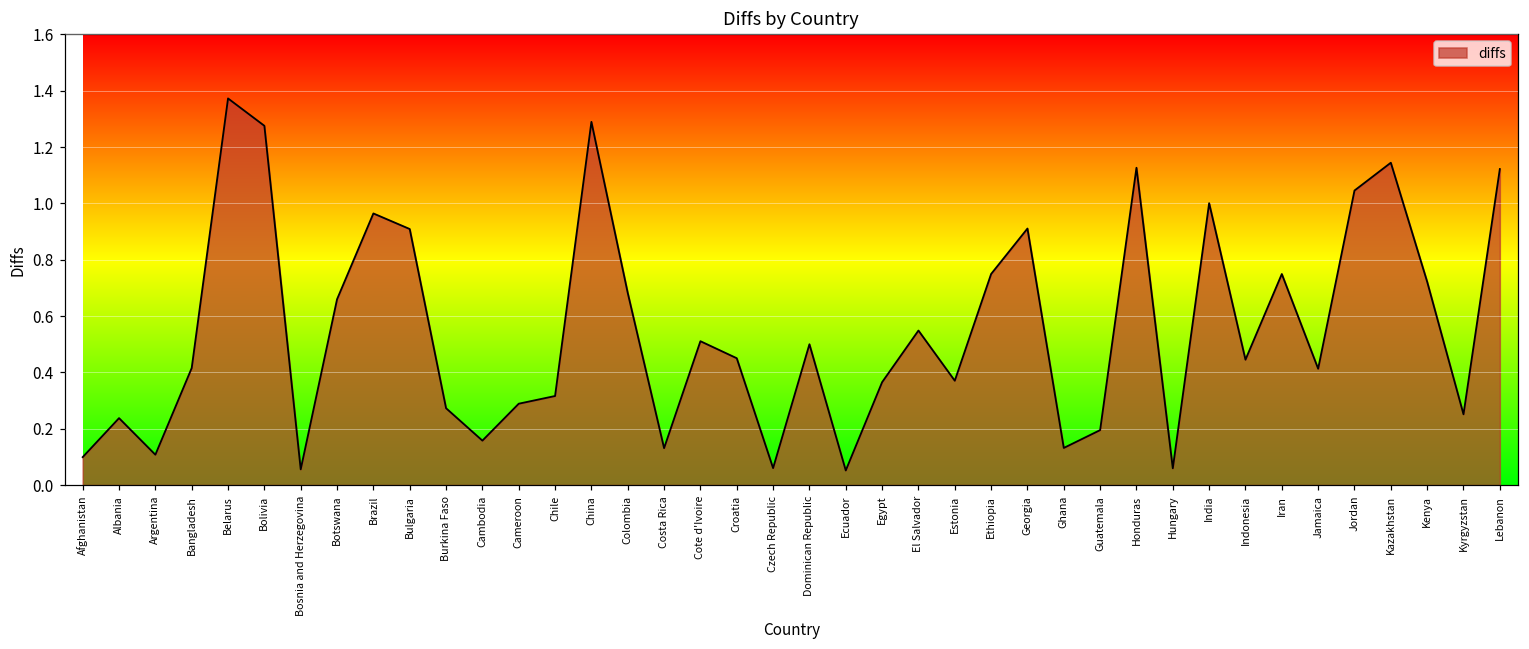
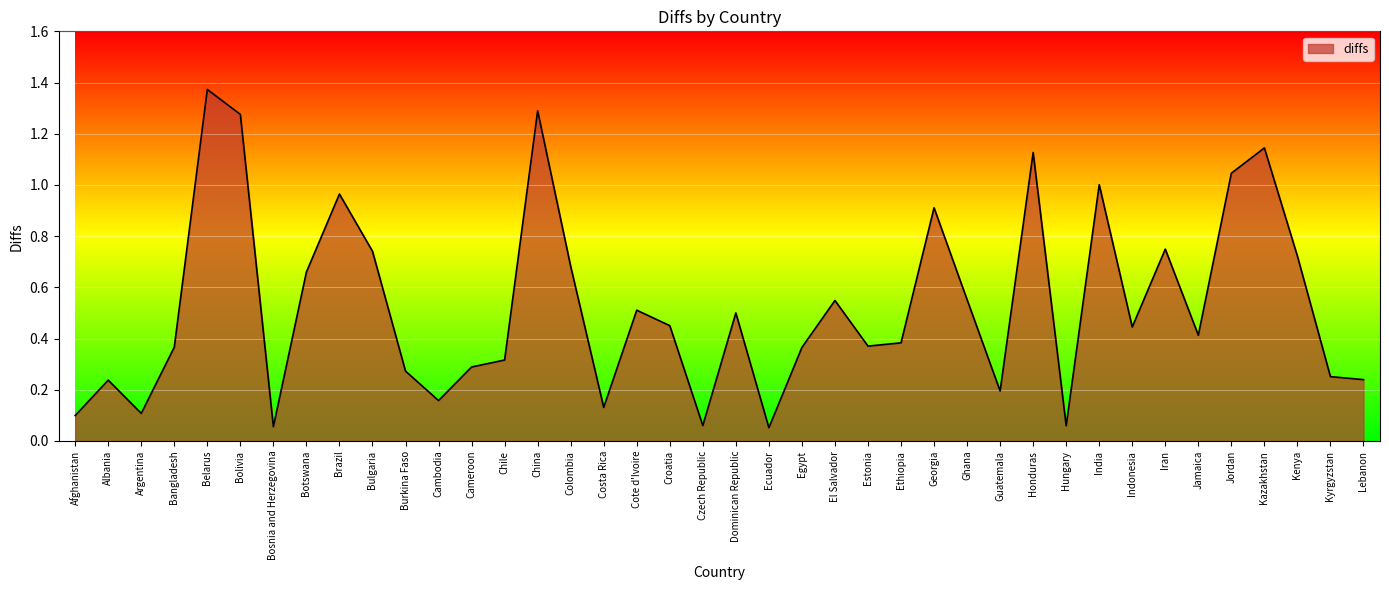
Bangladesh: 0.42 -> 0.37
Bulgaria: 0.91 -> 0.74
Ethiopia: 0.75 -> 0.38
Ghana: 0.13 -> 0.55
Lebanon: 1.12 -> 0.24
